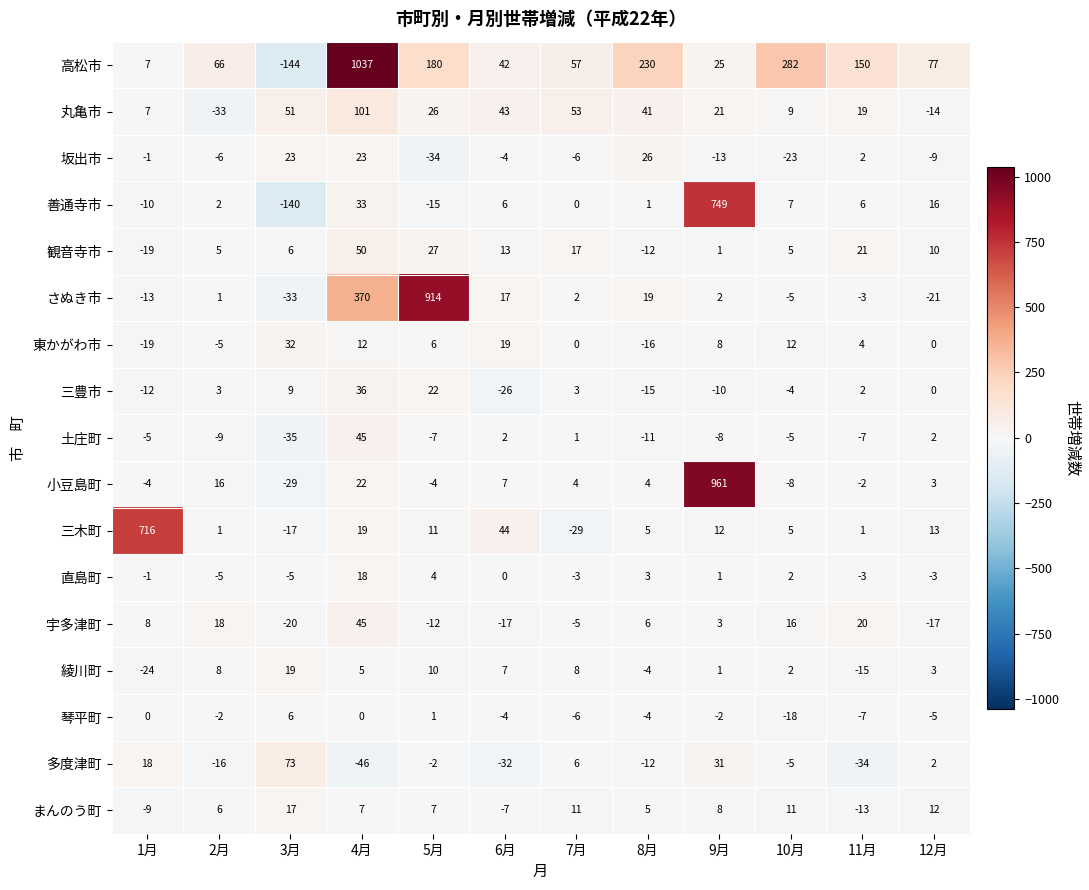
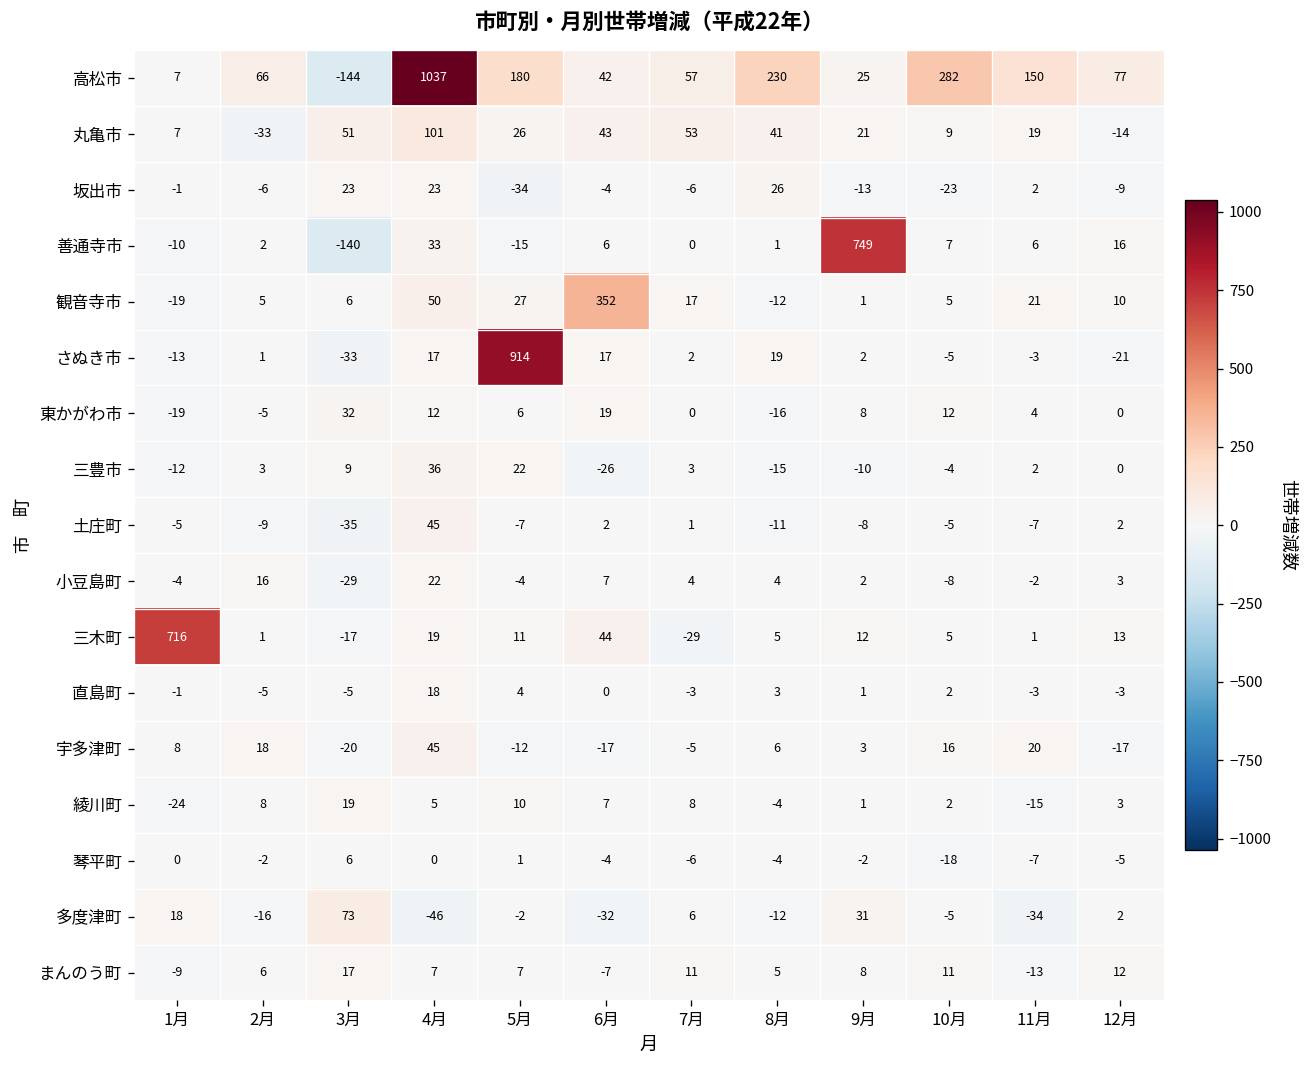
観音寺市, 6月: 13 -> 352
さぬき市, 4月: 370 -> 17
小豆島町, 9月: 961 -> 2
